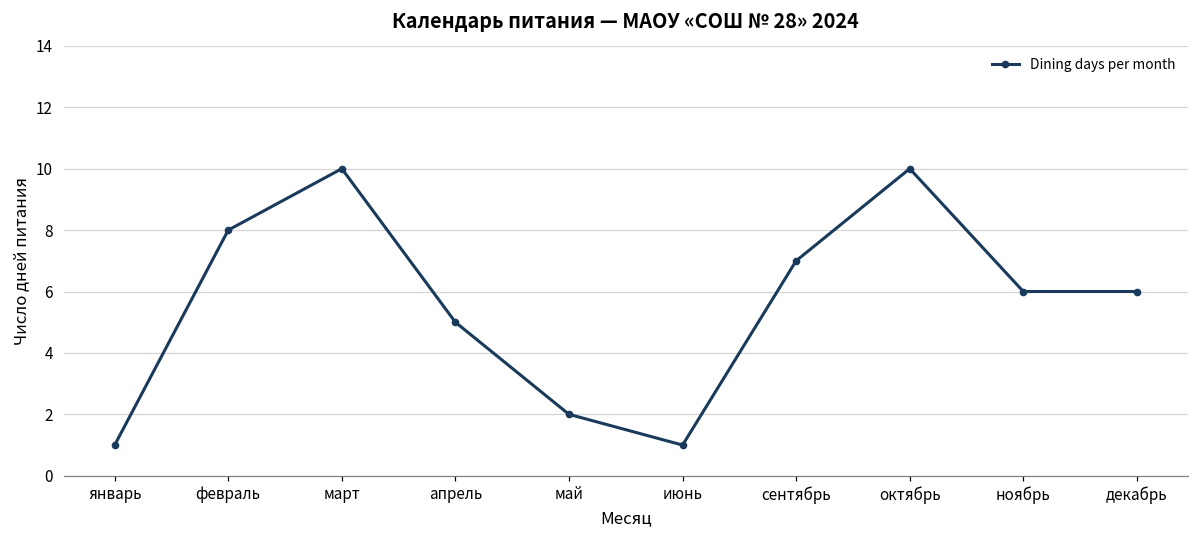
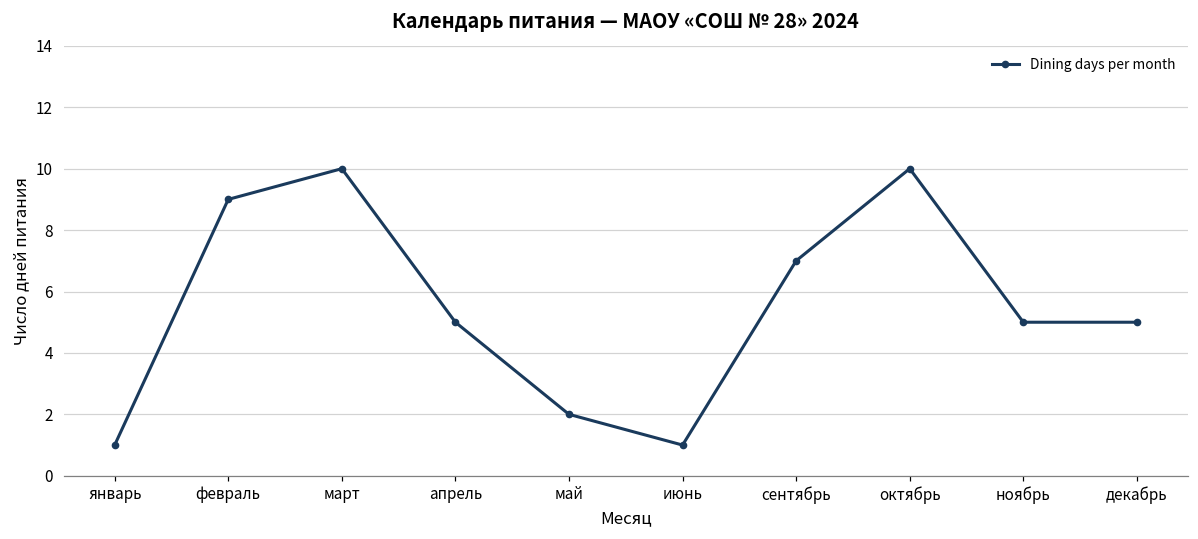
февраль: 8 -> 9
ноябрь: 6 -> 5
декабрь: 6 -> 5
